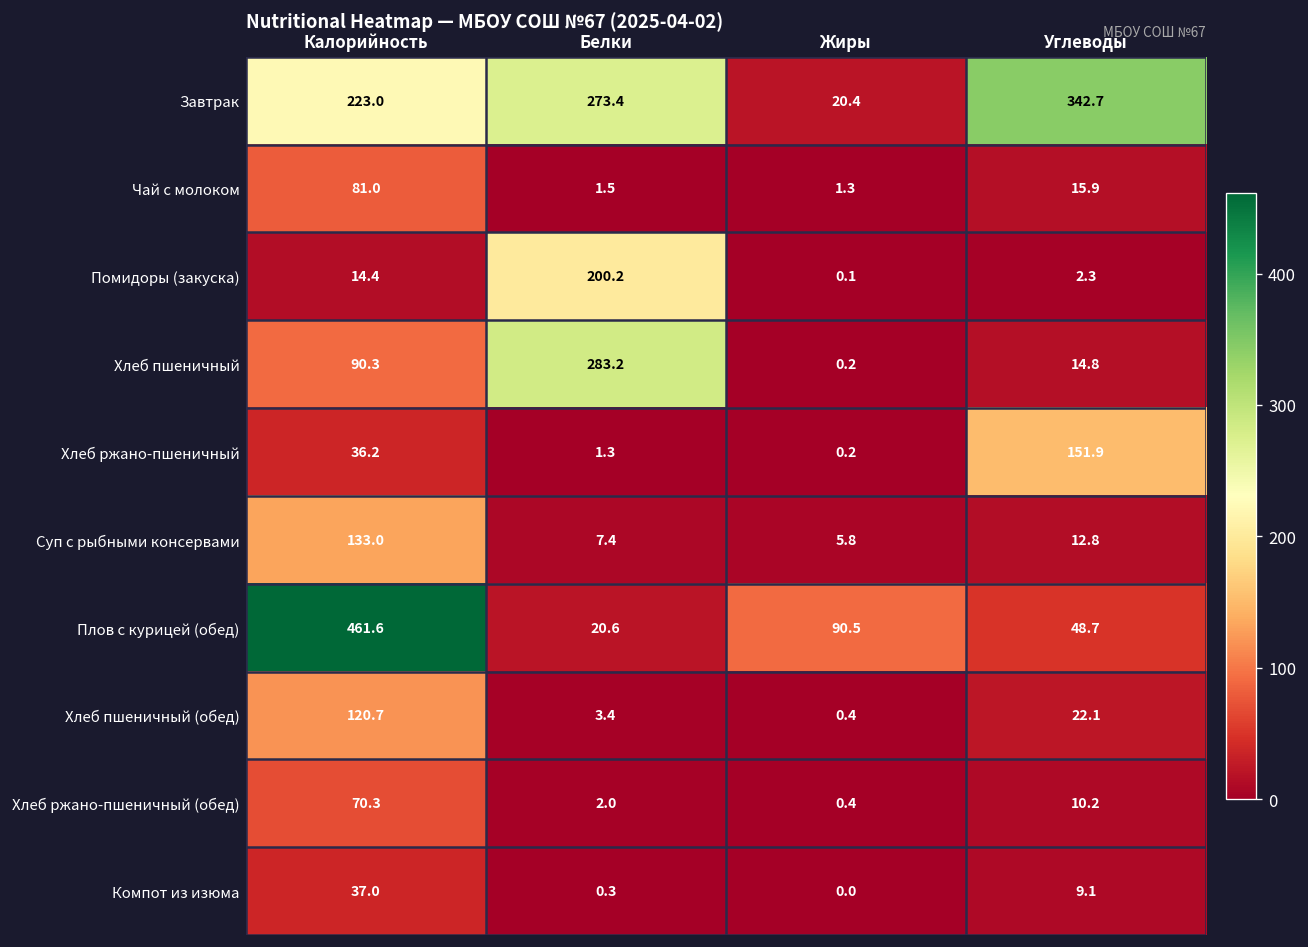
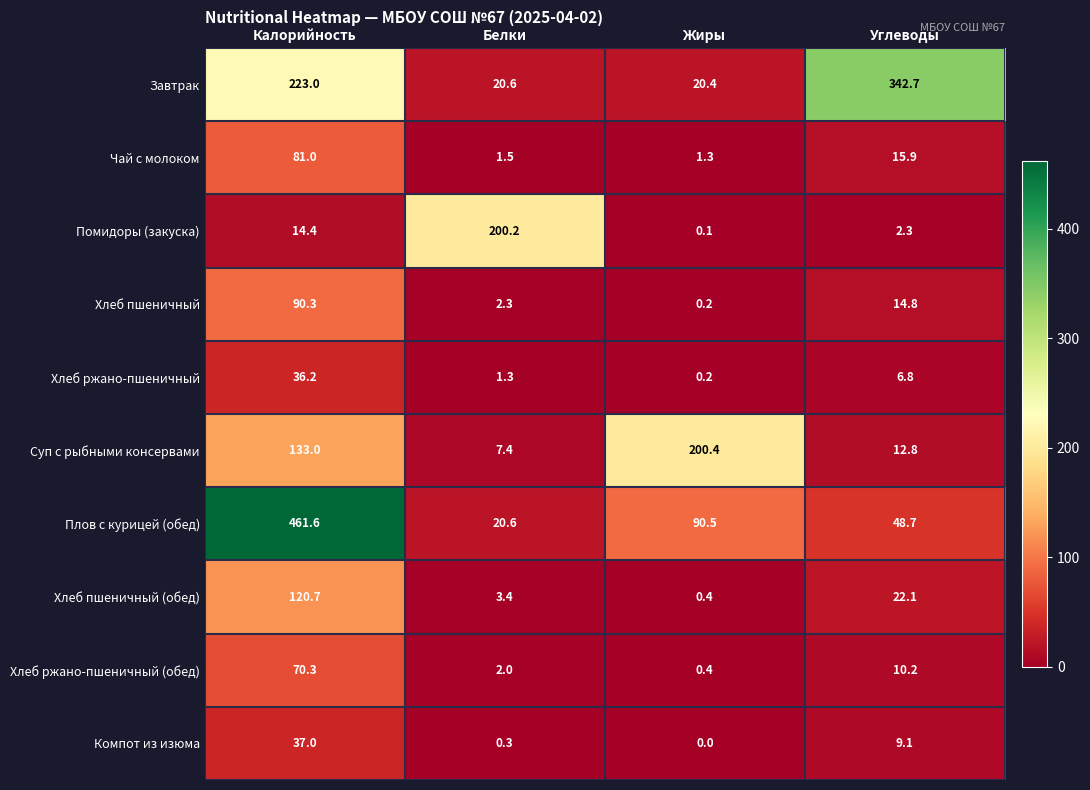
Завтрак, Белки: 273.4 -> 20.6
Хлеб пшеничный, Белки: 283.2 -> 2.3
Хлеб ржано-пшеничный, Углеводы: 151.9 -> 6.8
Суп с рыбными консервами, Жиры: 5.8 -> 200.4
